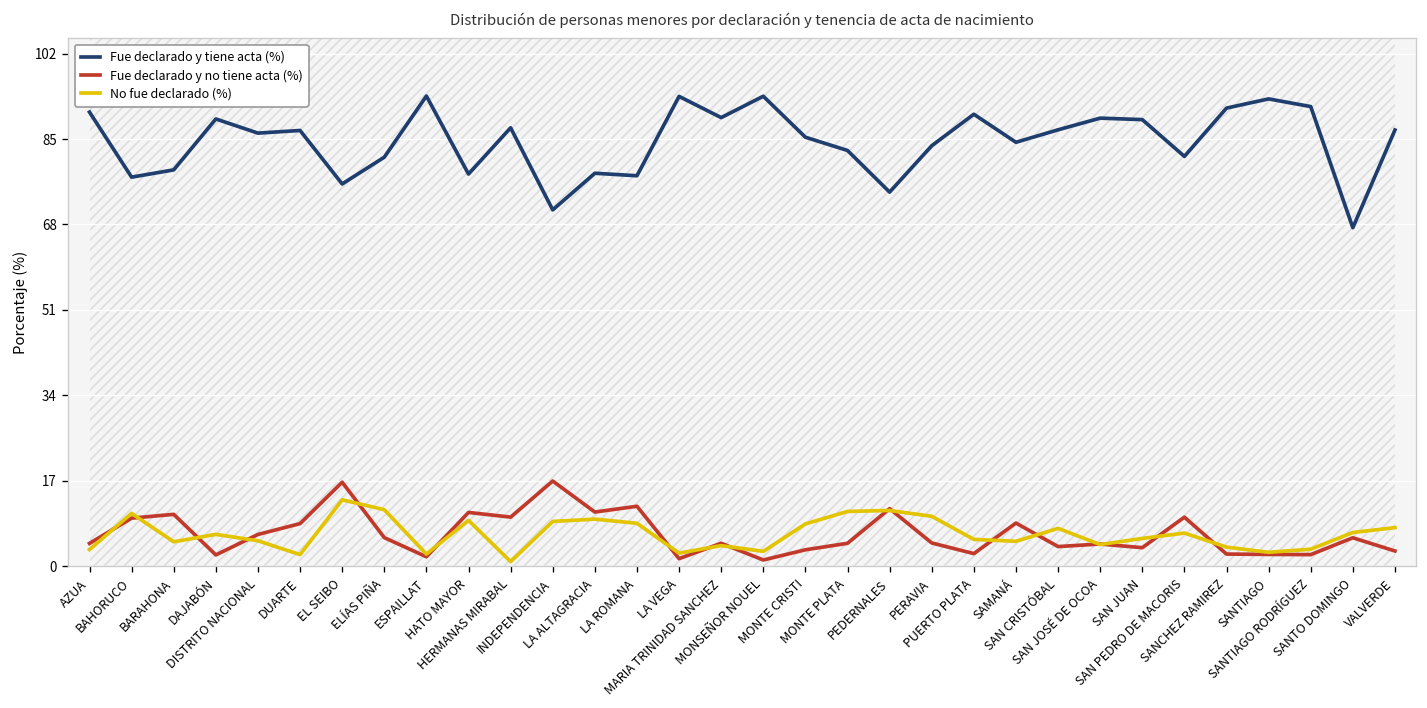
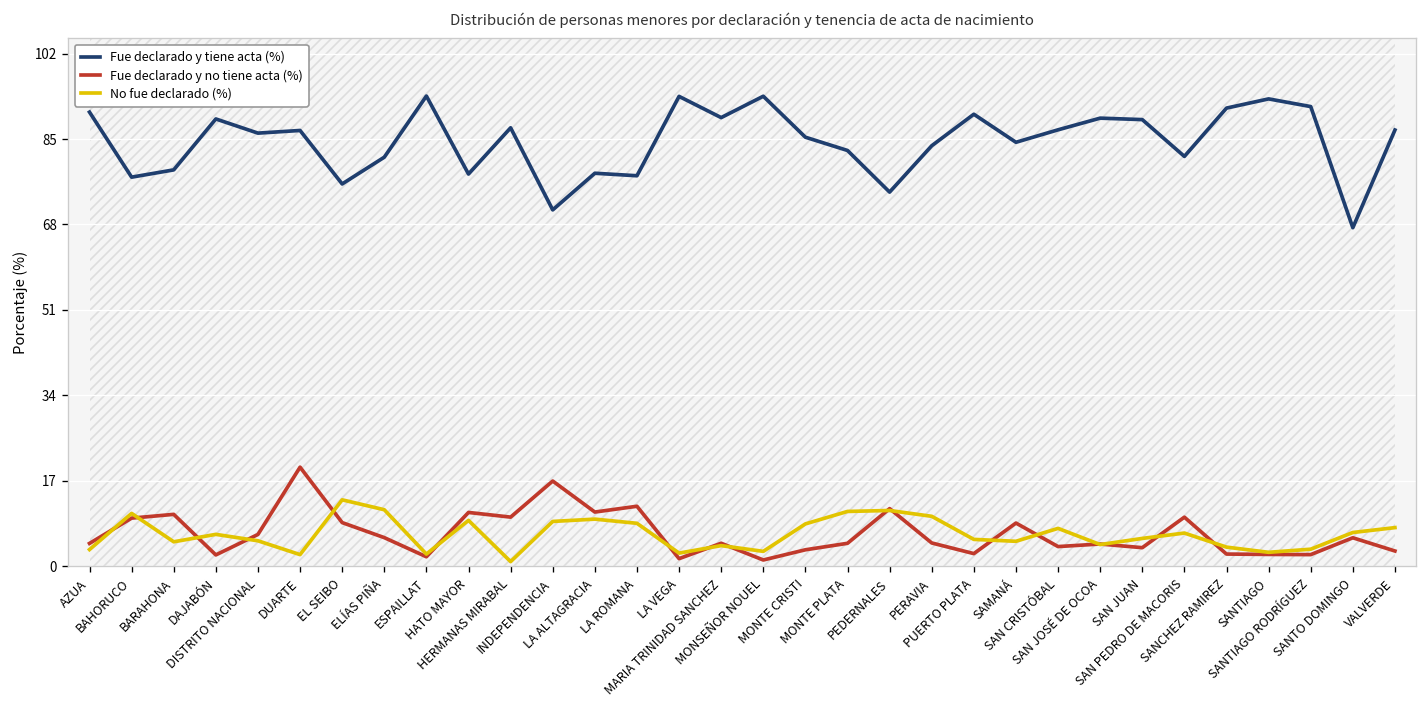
Fue declarado y no tiene acta (%), DUARTE: 8 -> 20
Fue declarado y no tiene acta (%), EL SEIBO: 17 -> 9
